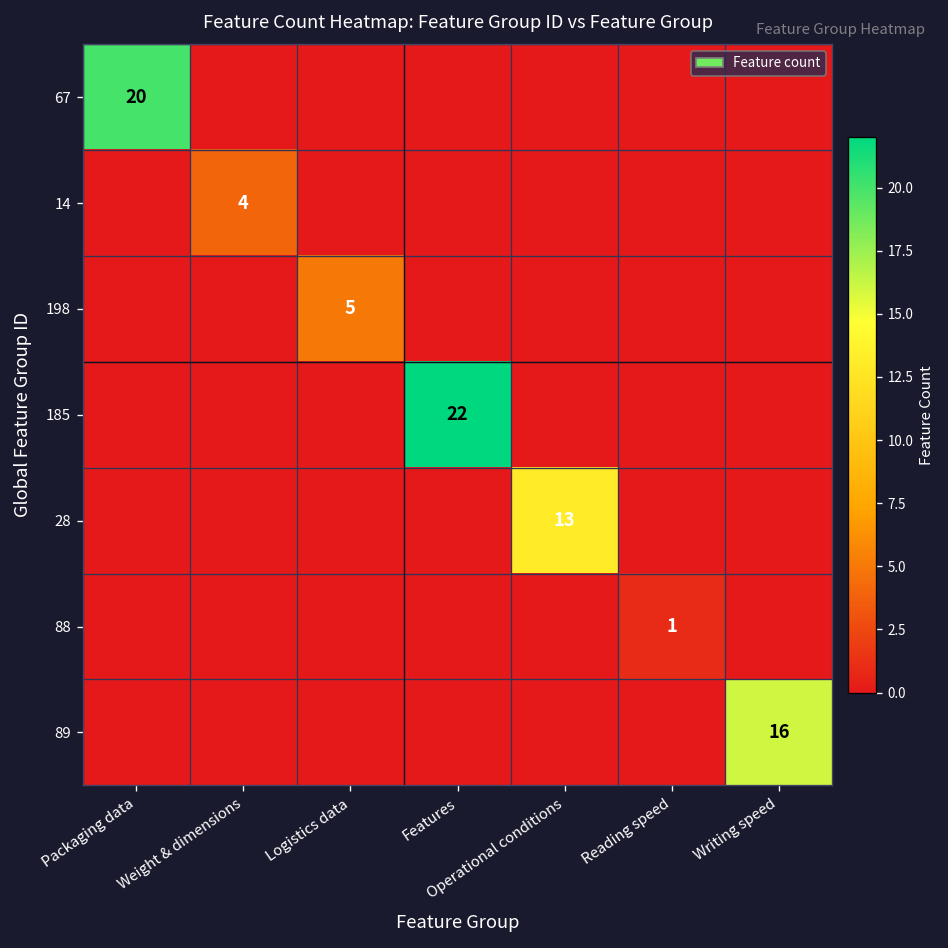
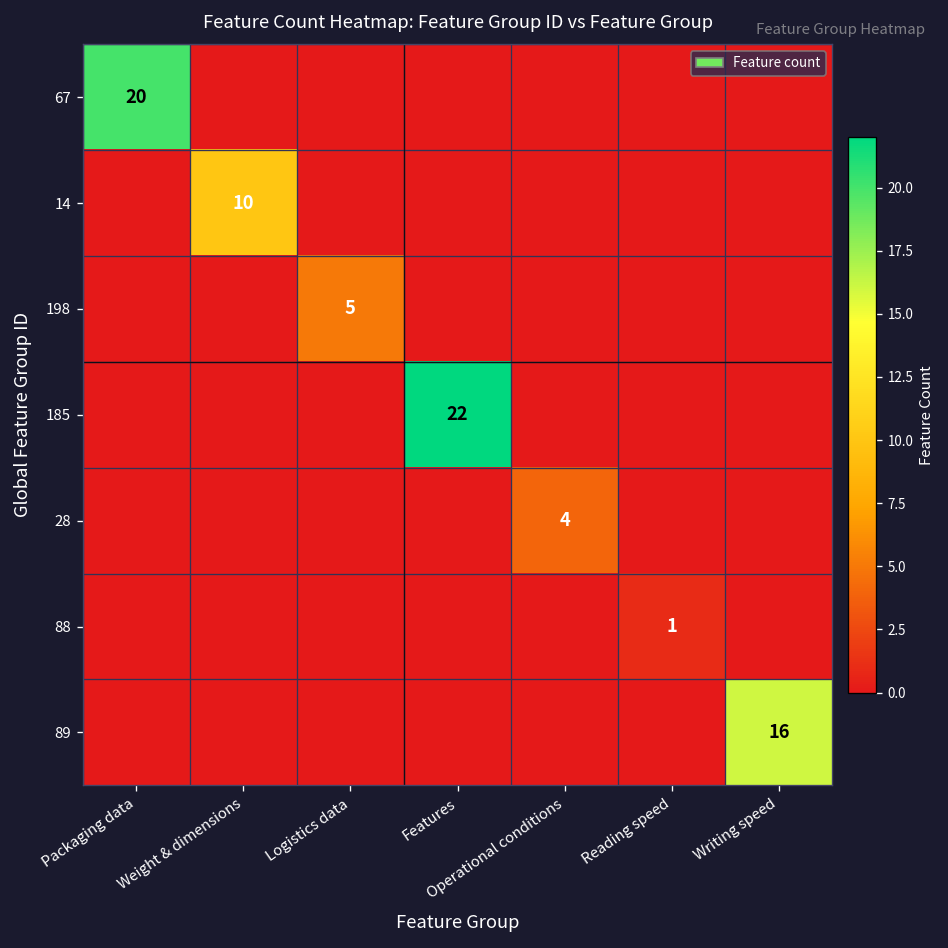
14, Weight & dimensions: 4 -> 10
28, Operational conditions: 13 -> 4
